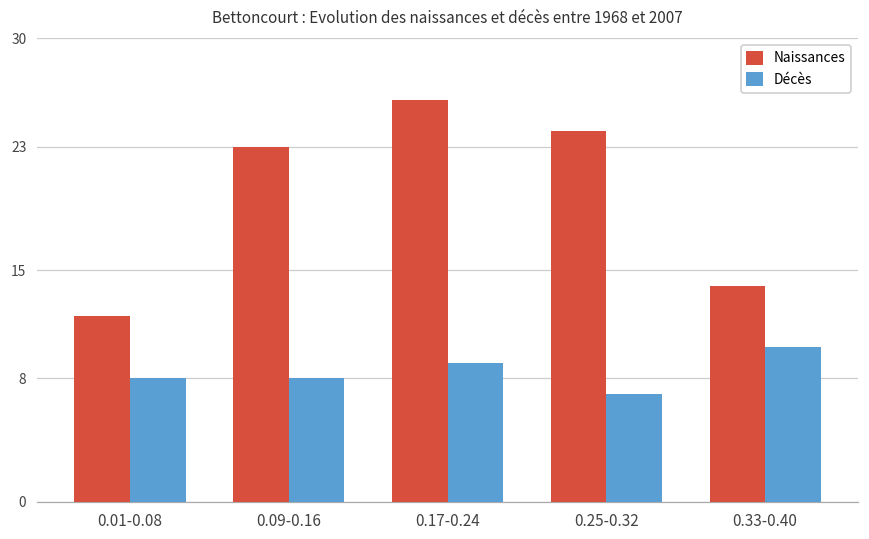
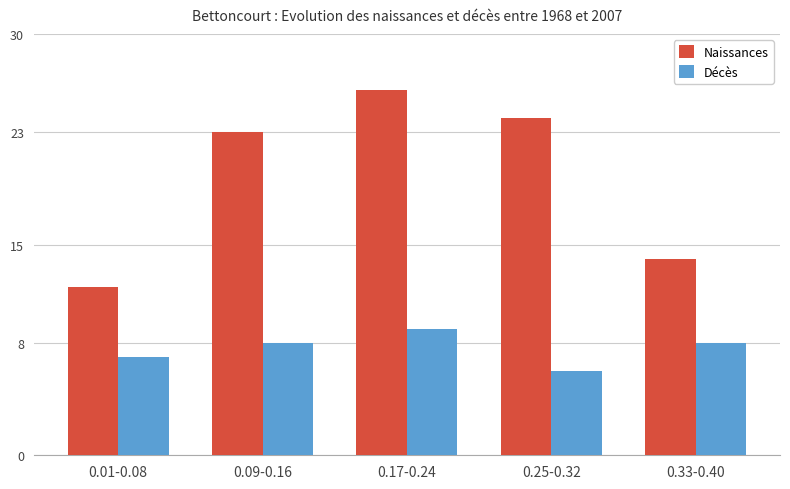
Décès, 0.01-0.08: 8 -> 7
Décès, 0.25-0.32: 7 -> 6
Décès, 0.33-0.40: 10 -> 8
